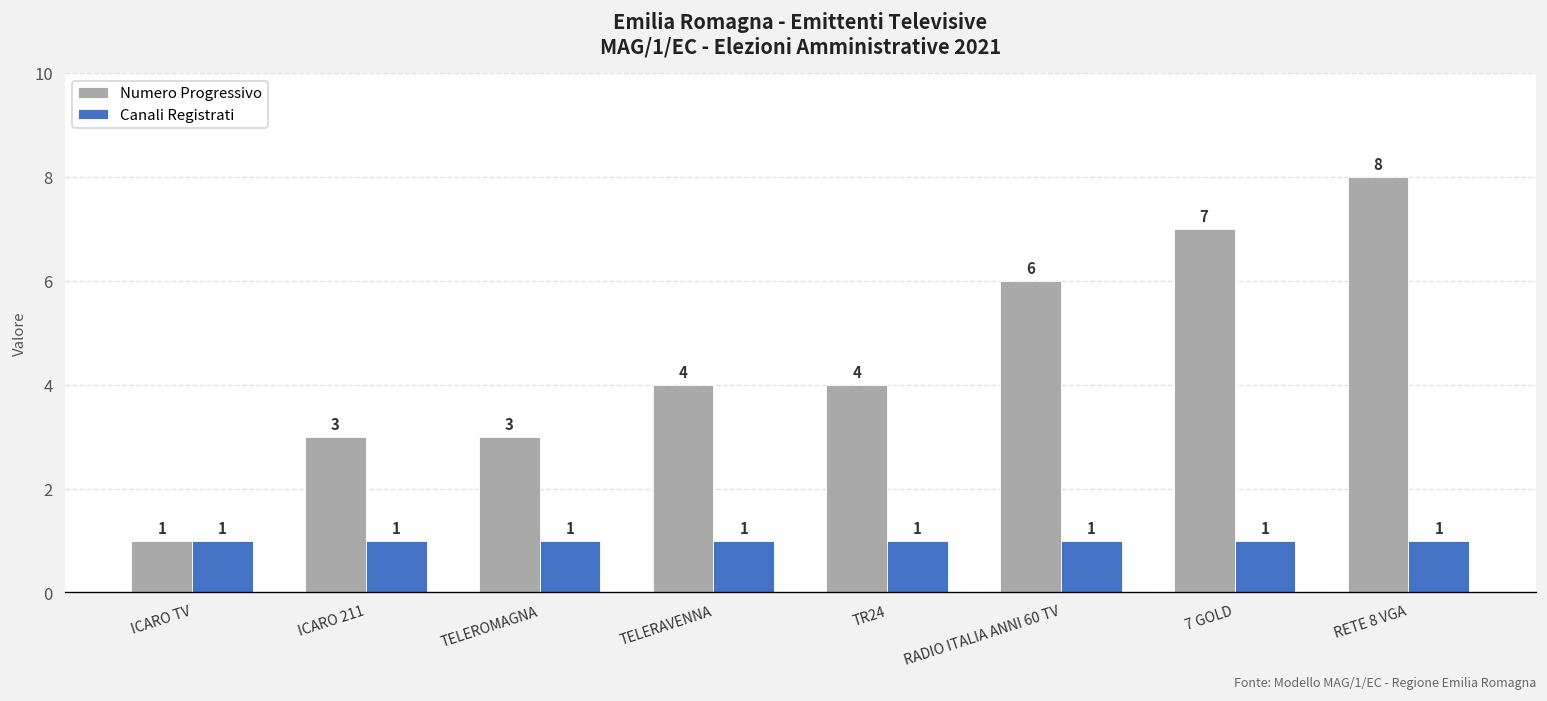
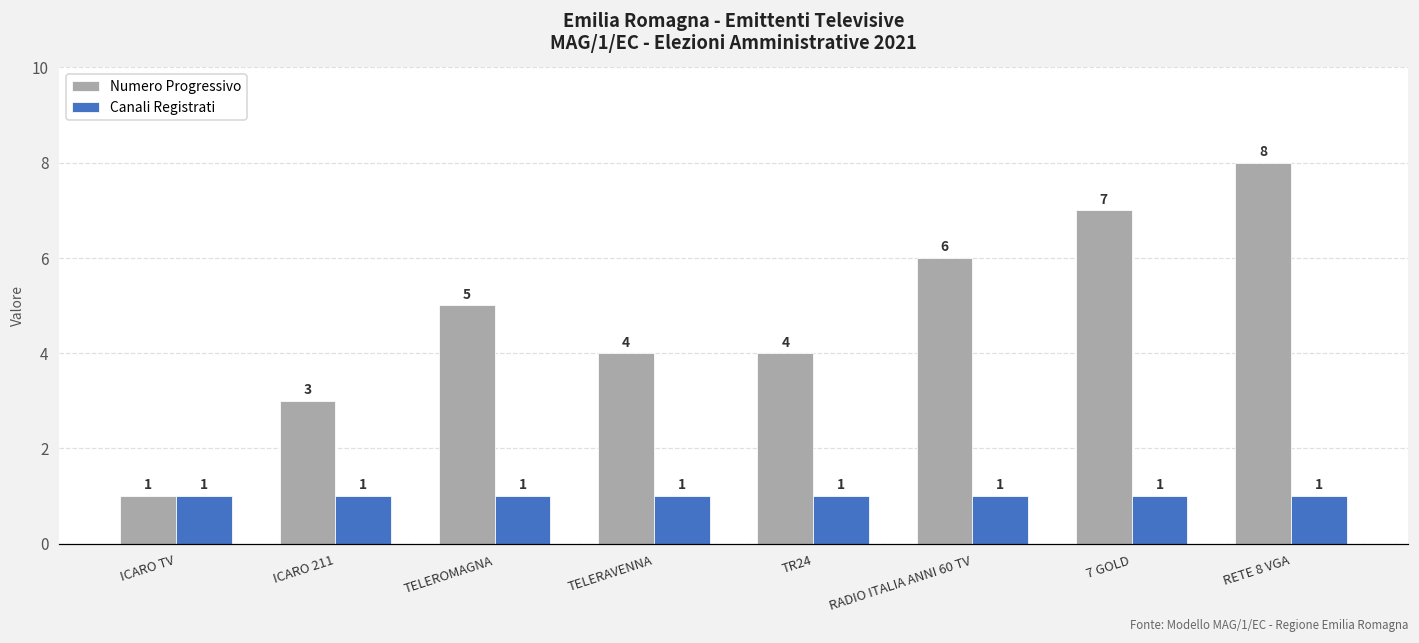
Numero Progressivo, TELEROMAGNA: 3 -> 5
